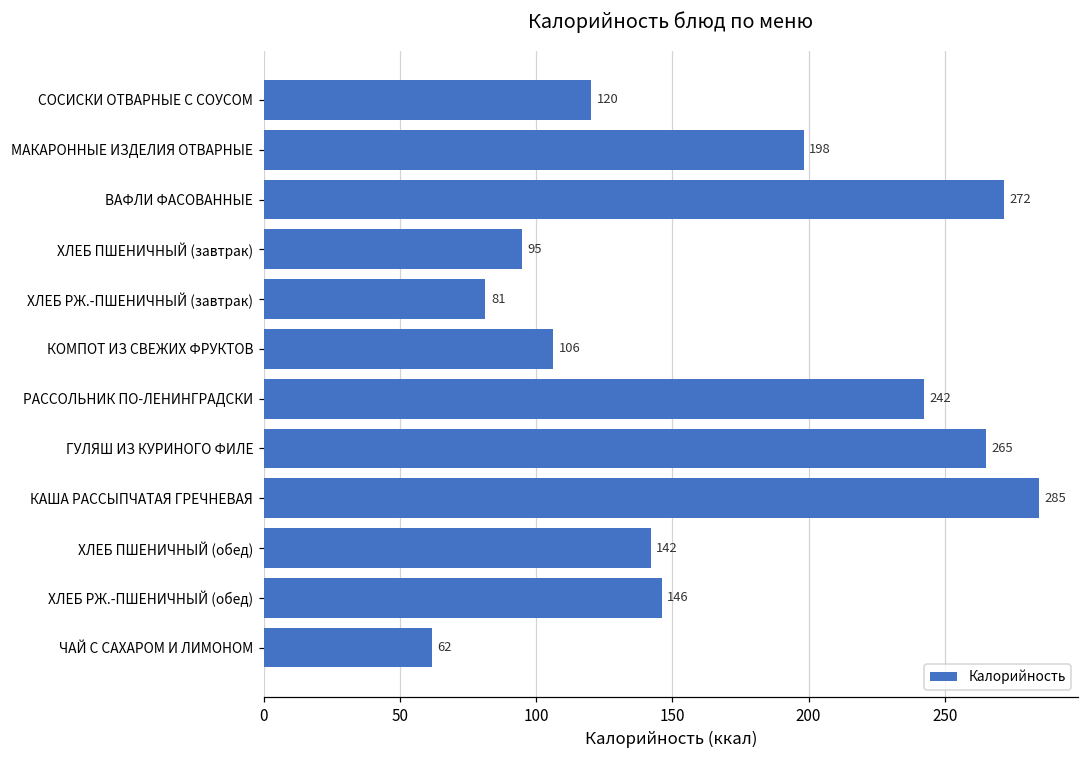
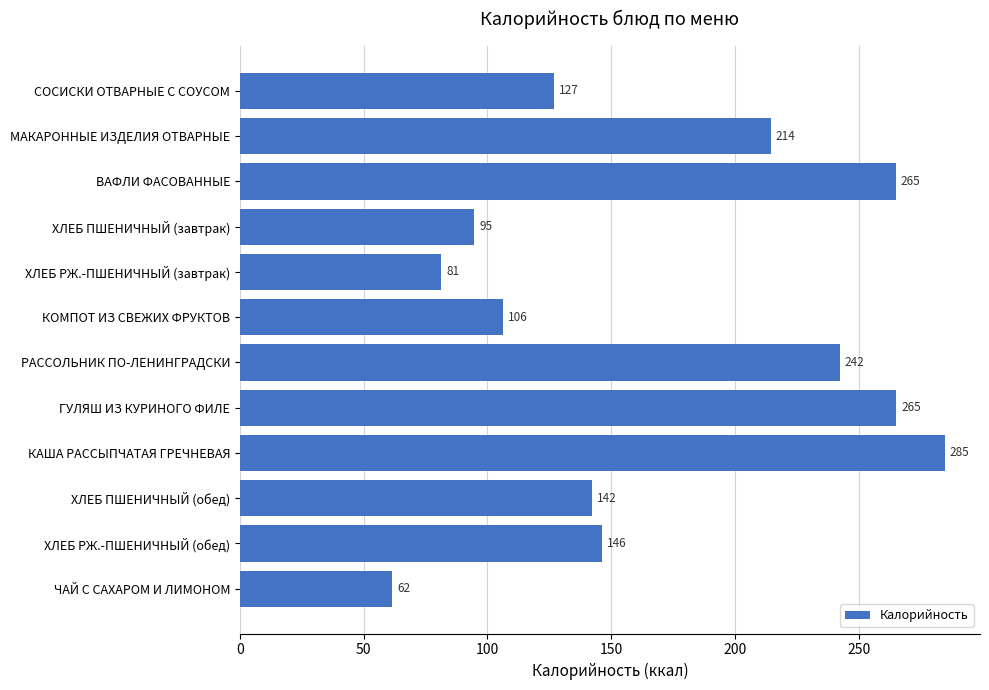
СОСИСКИ ОТВАРНЫЕ С СОУСОМ: 120 -> 127
МАКАРОННЫЕ ИЗДЕЛИЯ ОТВАРНЫЕ: 198 -> 214
ВАФЛИ ФАСОВАННЫЕ: 272 -> 265
